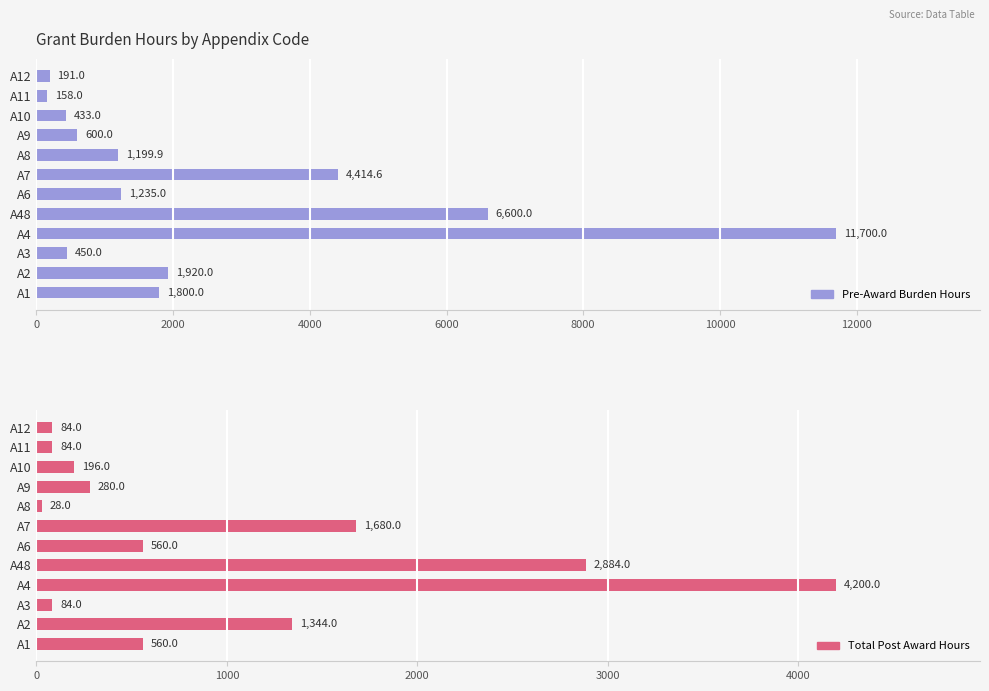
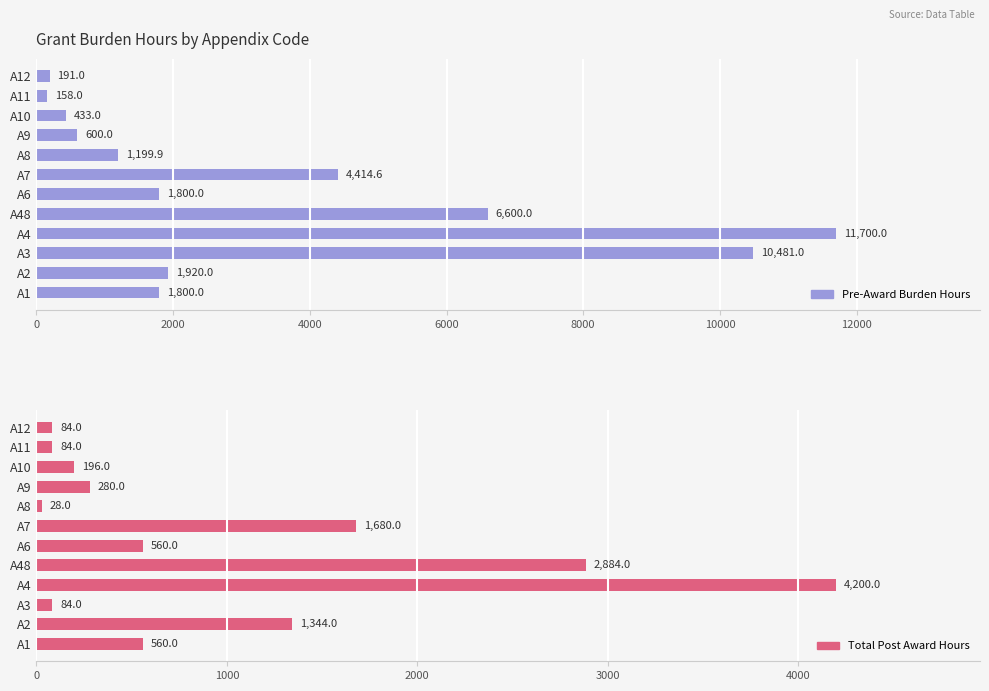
Grant Burden Hours by Appendix Code, A6: 1,235.0 -> 1,800.0
Grant Burden Hours by Appendix Code, A3: 450.0 -> 10,481.0
